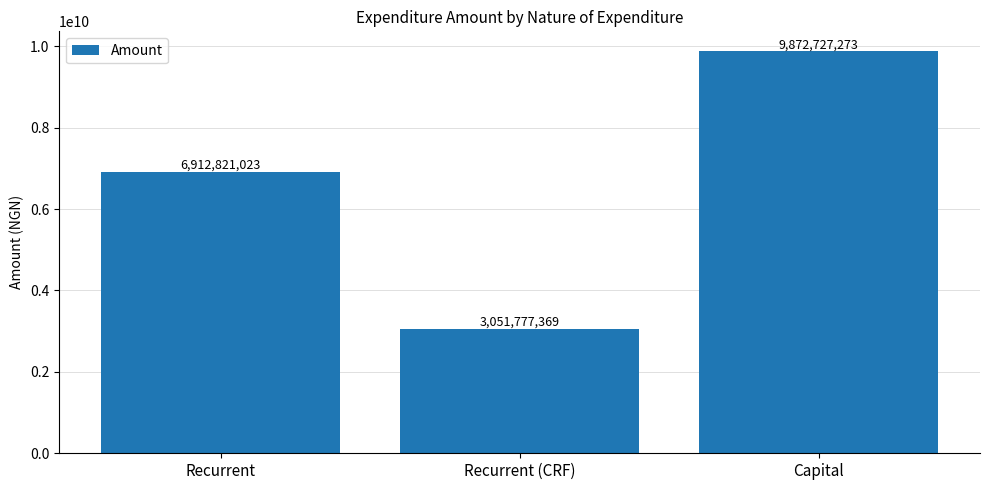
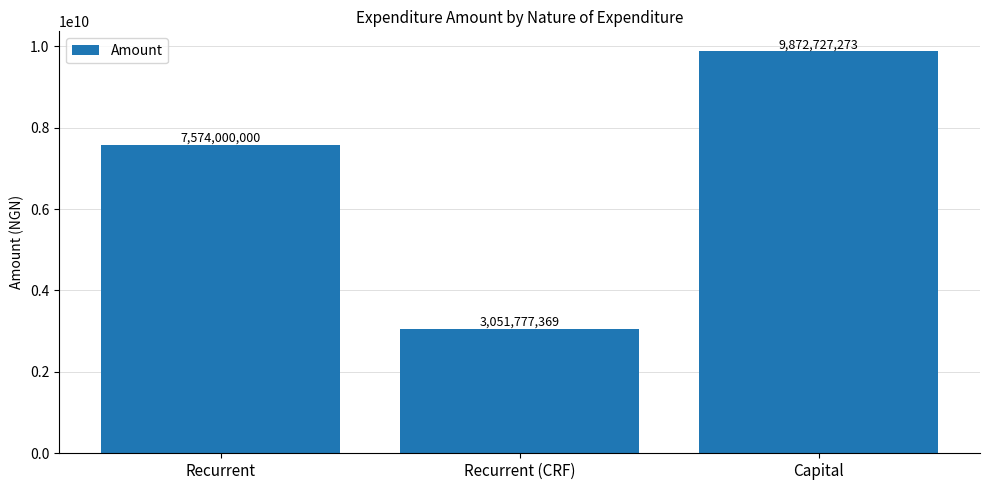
Recurrent: 6,912,821,023 -> 7,574,000,000
